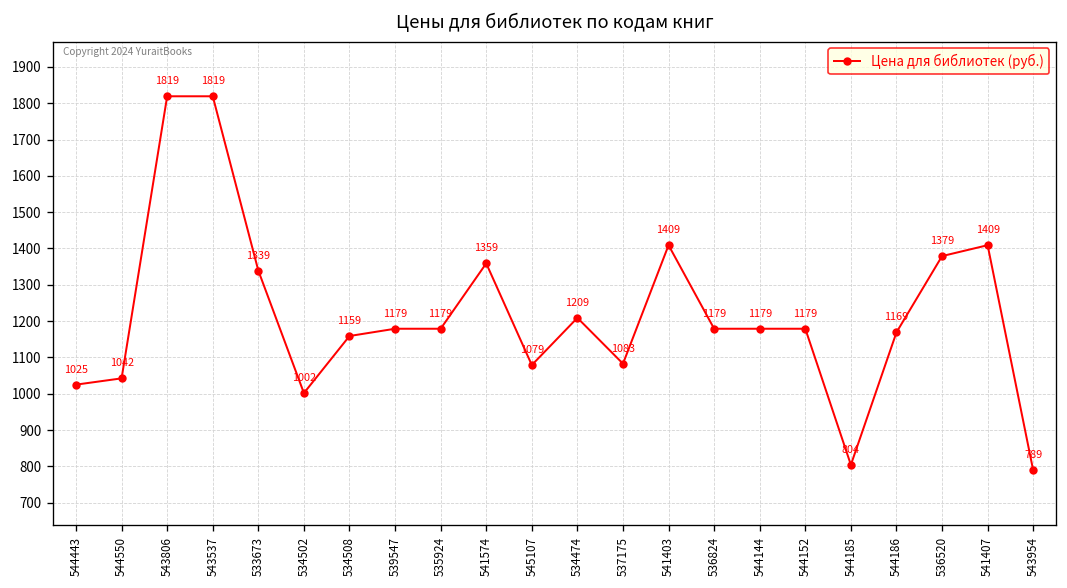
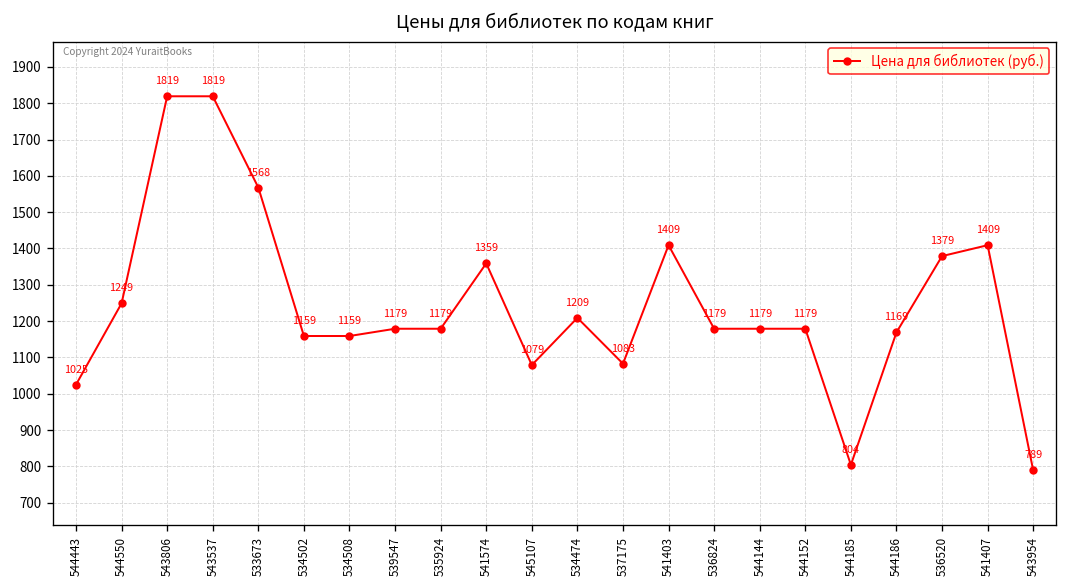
544550: 1042 -> 1249
533673: 1339 -> 1568
534502: 1002 -> 1159
